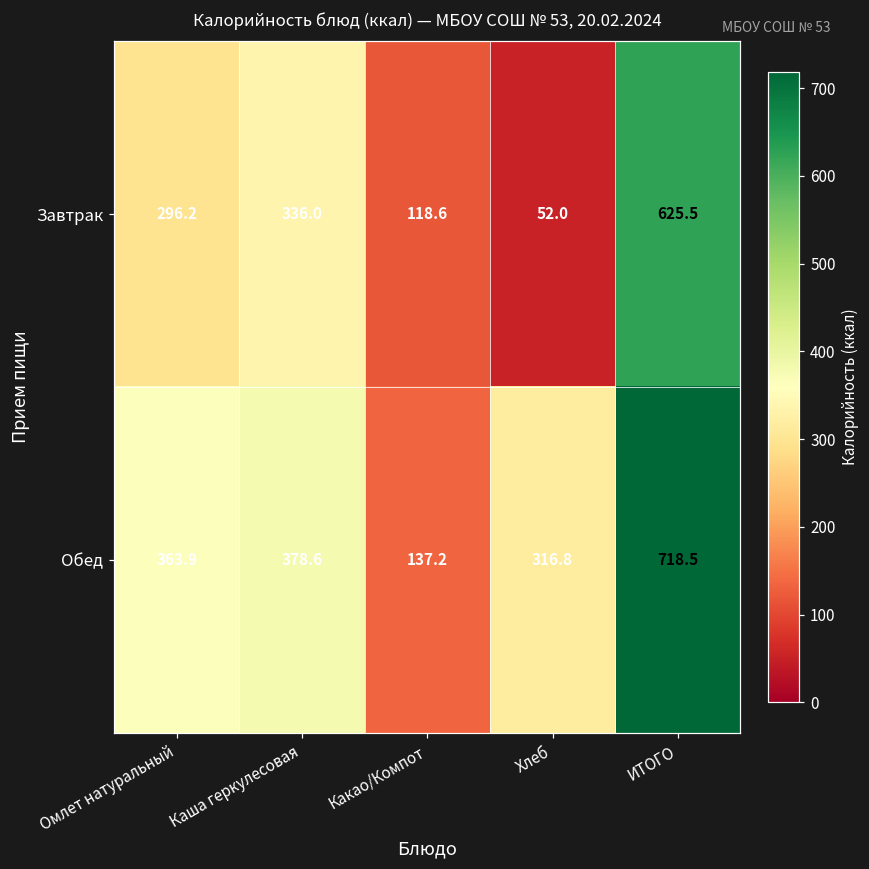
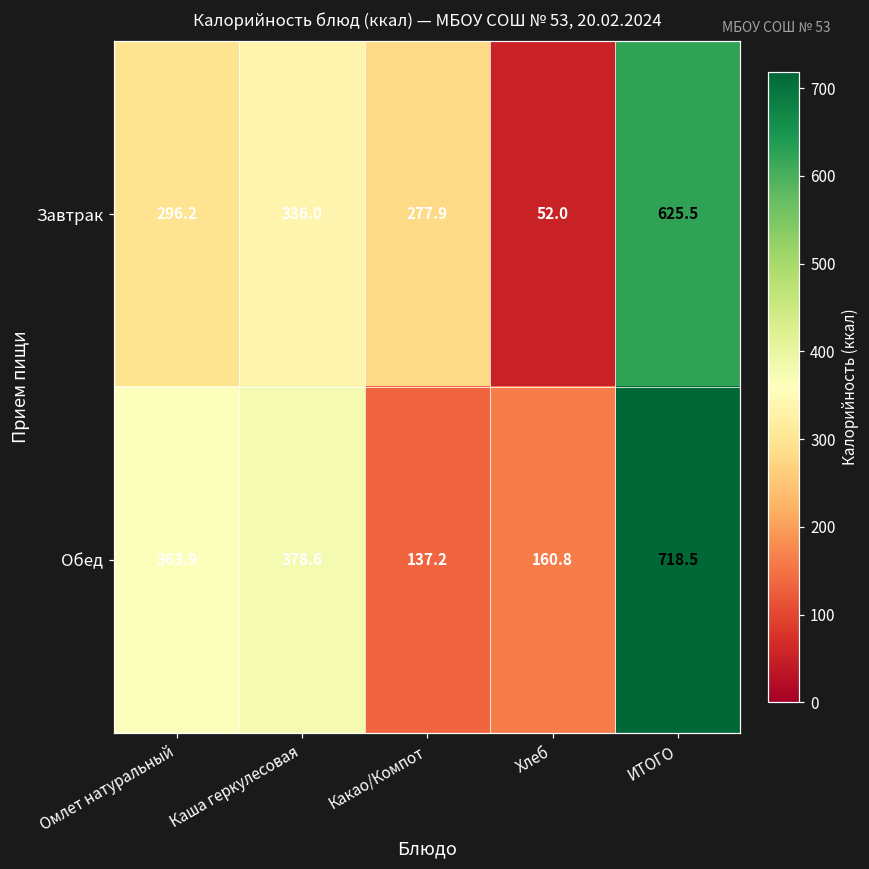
Завтрак, Какао/Компот: 118.6 -> 277.9
Обед, Хлеб: 316.8 -> 160.8
